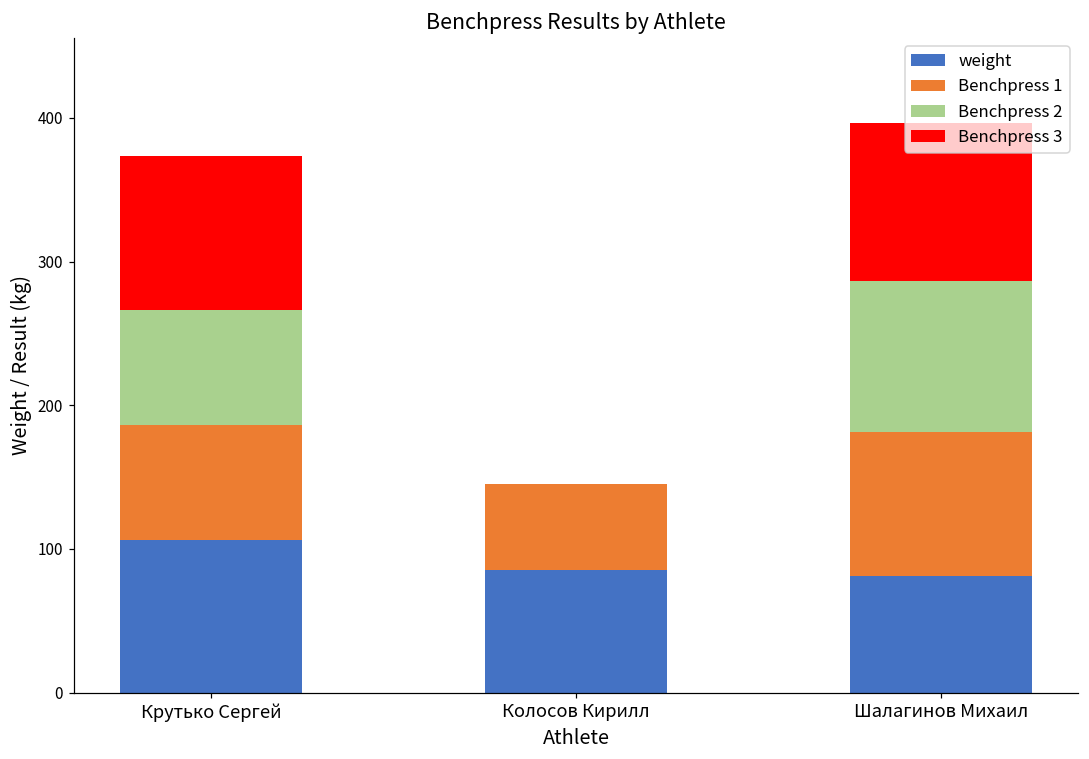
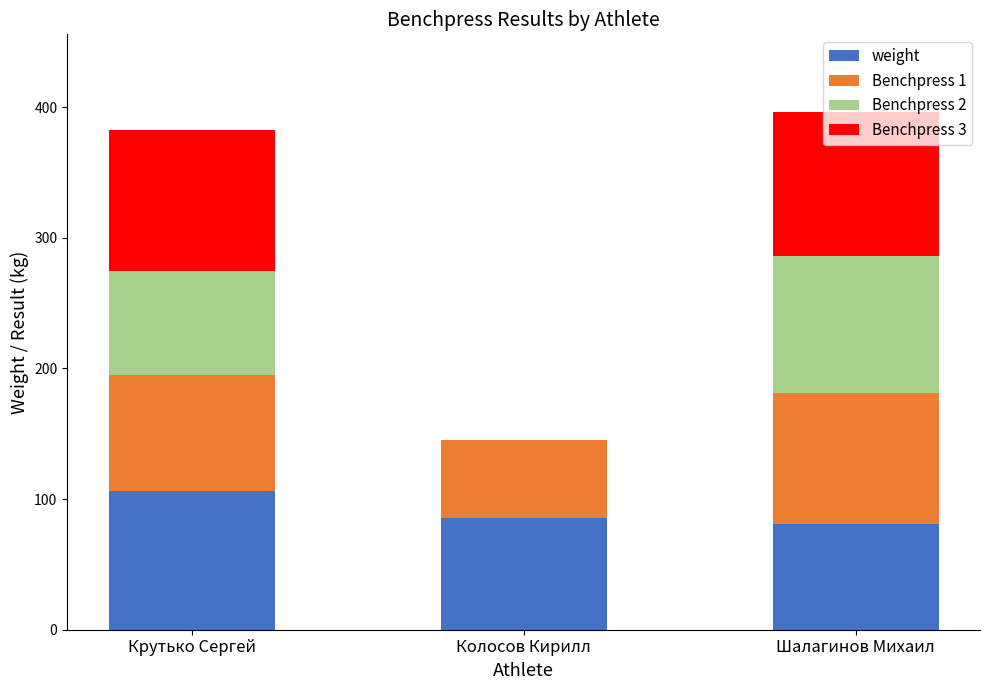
Benchpress 1, Крутько Сергей: 80 -> 89
